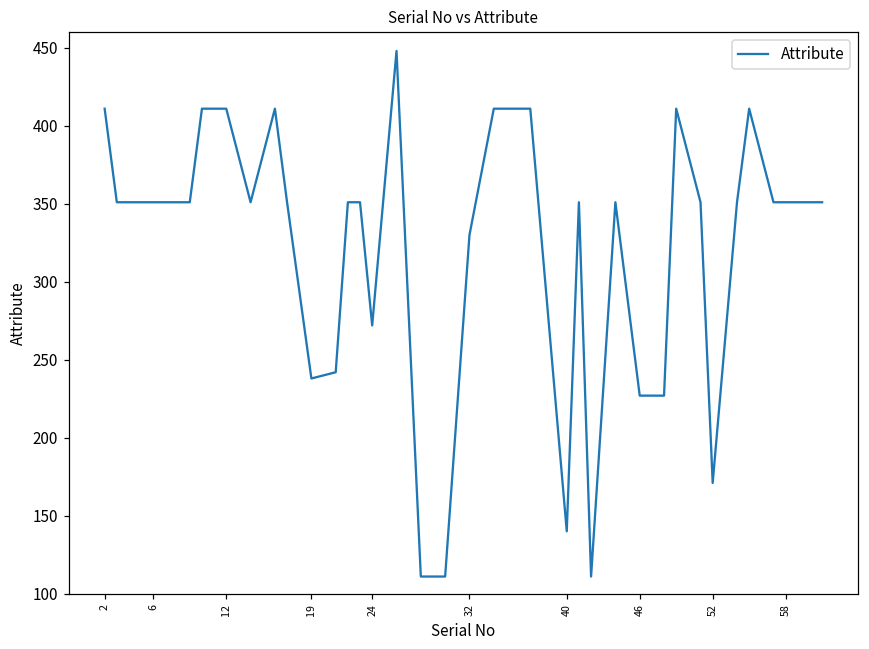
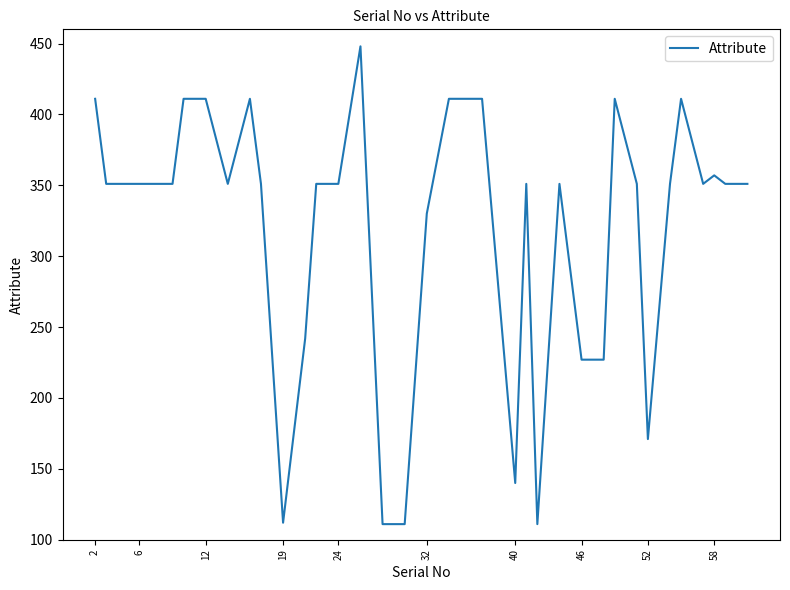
19: 238 -> 112
24: 272 -> 351
58: 351 -> 357
